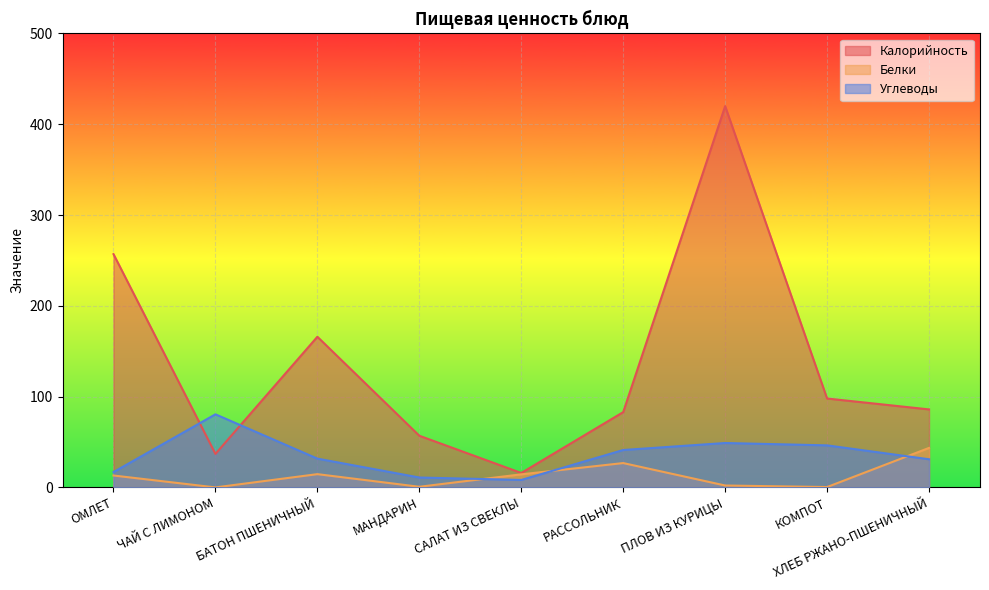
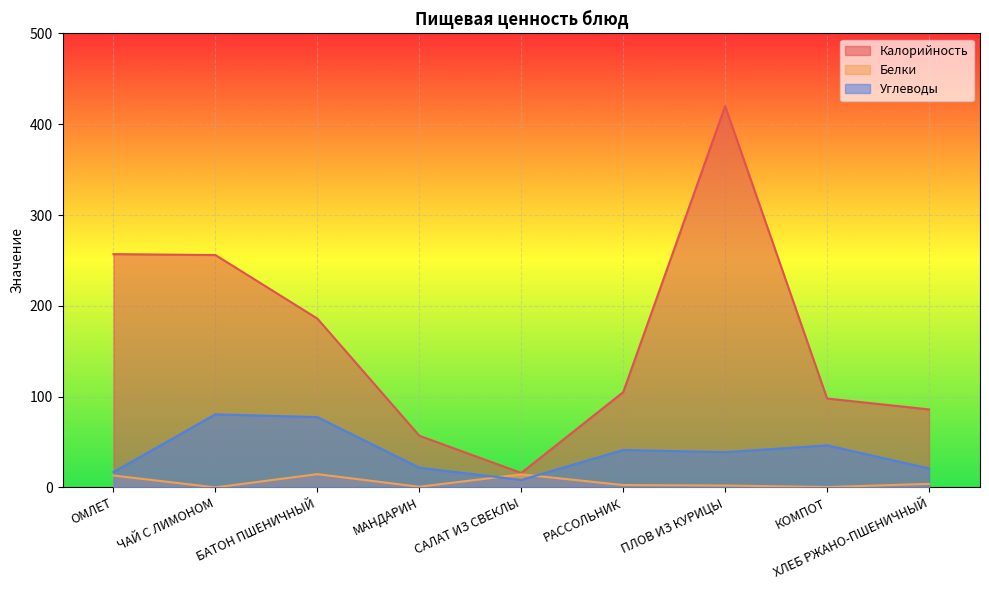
Калорийность, ЧАЙ С ЛИМОНОМ: 40 -> 260
Калорийность, БАТОН ПШЕНИЧНЫЙ: 170 -> 190
Углеводы, БАТОН ПШЕНИЧНЫЙ: 30 -> 80
Углеводы, МАНДАРИН: 10 -> 20
Калорийность, РАССОЛЬНИК: 80 -> 110
Белки, РАССОЛЬНИК: 30 -> 0
Углеводы, ПЛОВ ИЗ КУРИЦЫ: 50 -> 40
Белки, ХЛЕБ РЖАНО-ПШЕНИЧНЫЙ: 40 -> 0
Углеводы, ХЛЕБ РЖАНО-ПШЕНИЧНЫЙ: 30 -> 20
